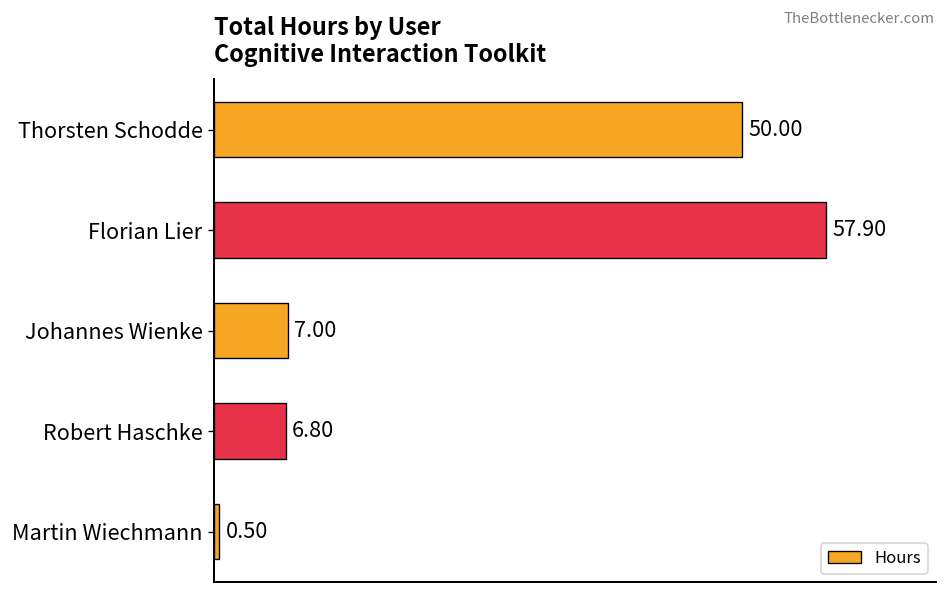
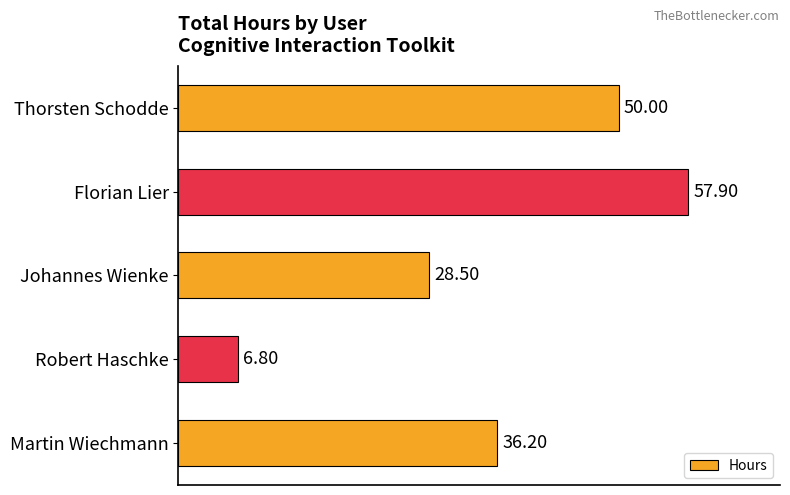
Johannes Wienke: 7.00 -> 28.50
Martin Wiechmann: 0.50 -> 36.20
